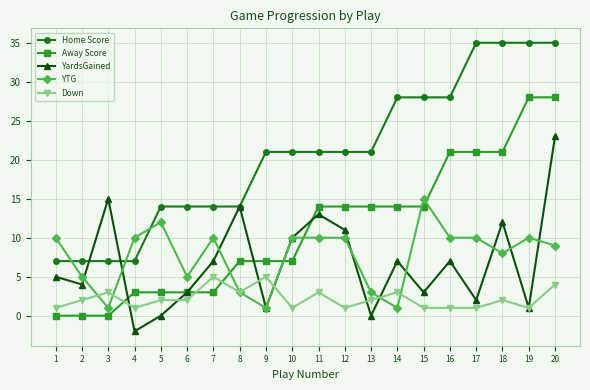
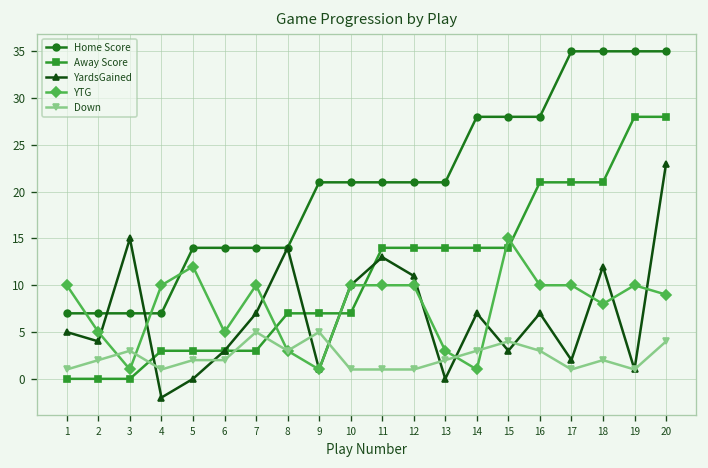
Down, 11: 3 -> 1
Down, 15: 1 -> 4
Down, 16: 1 -> 3
